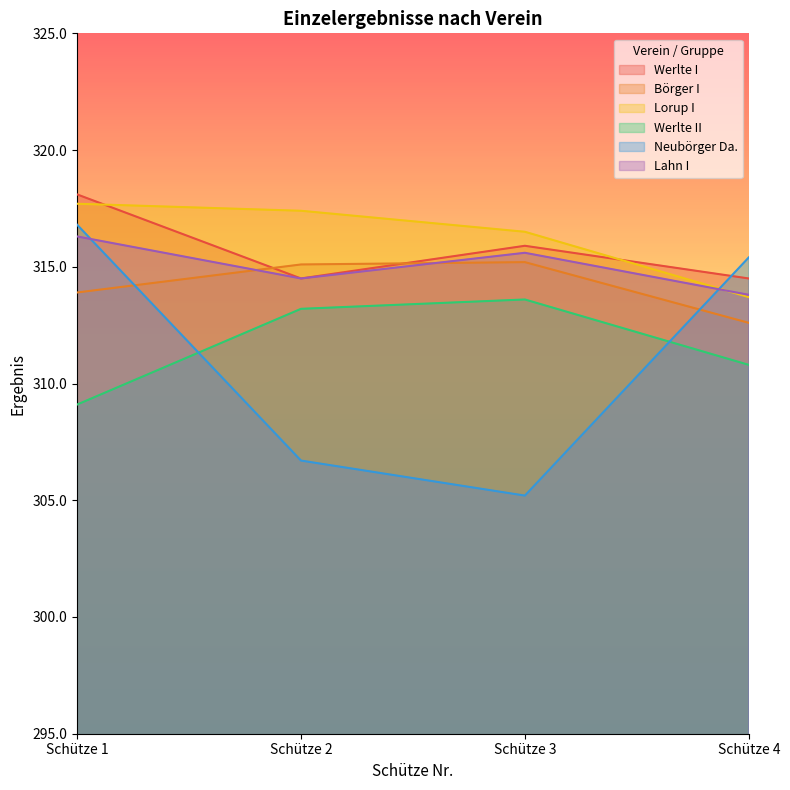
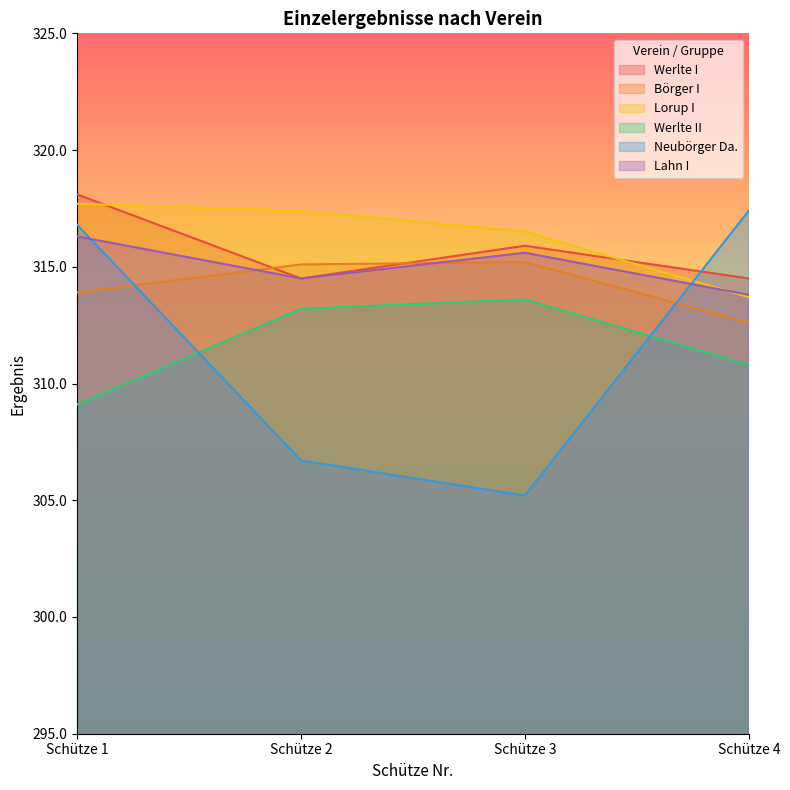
Neubörger Da., Schütze 4: 315.4 -> 317.4
